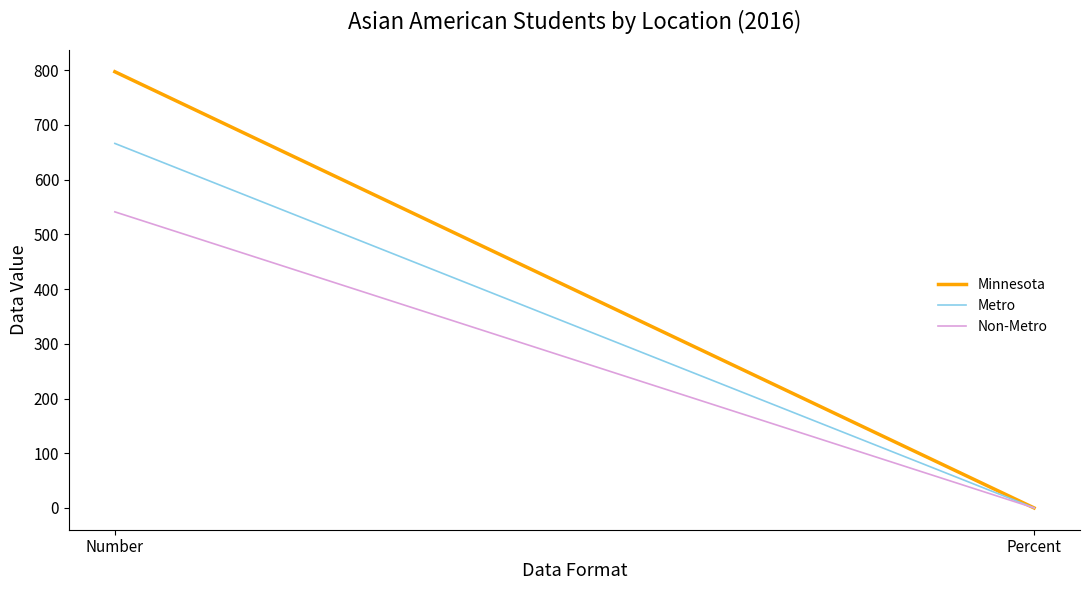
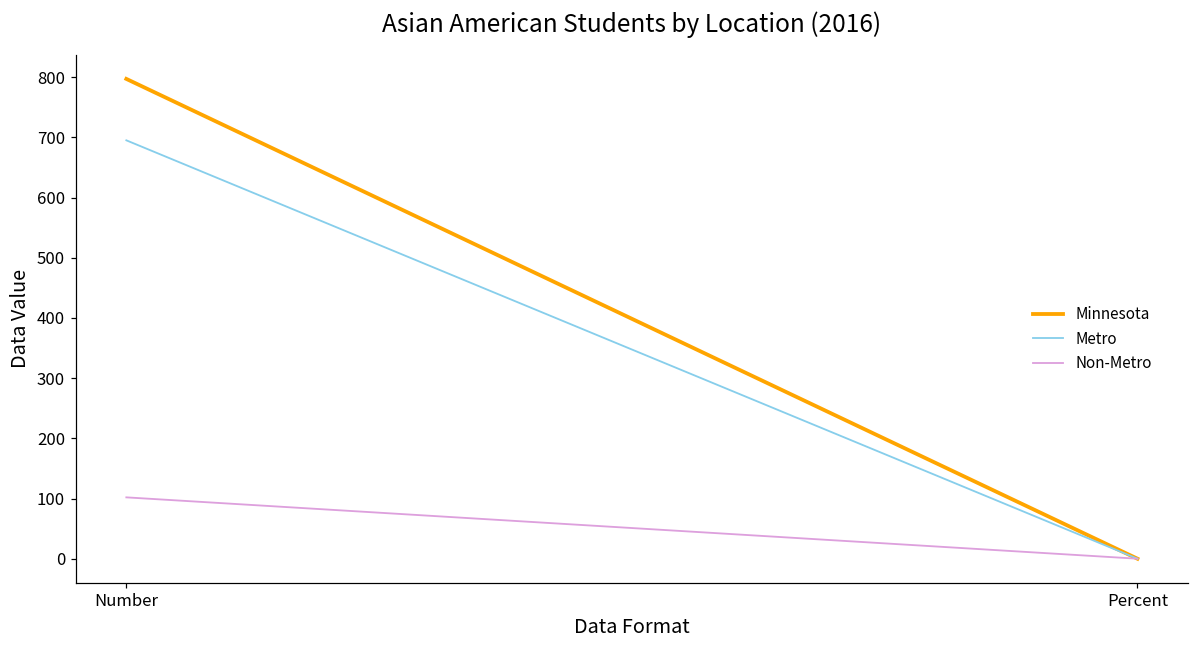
Metro, Number: 670 -> 700
Non-Metro, Number: 540 -> 100
